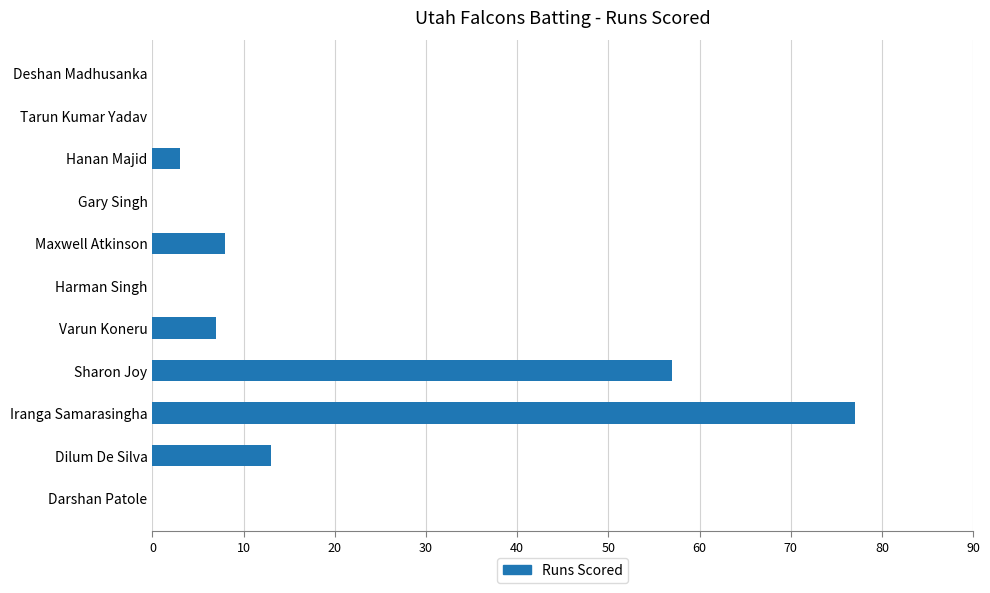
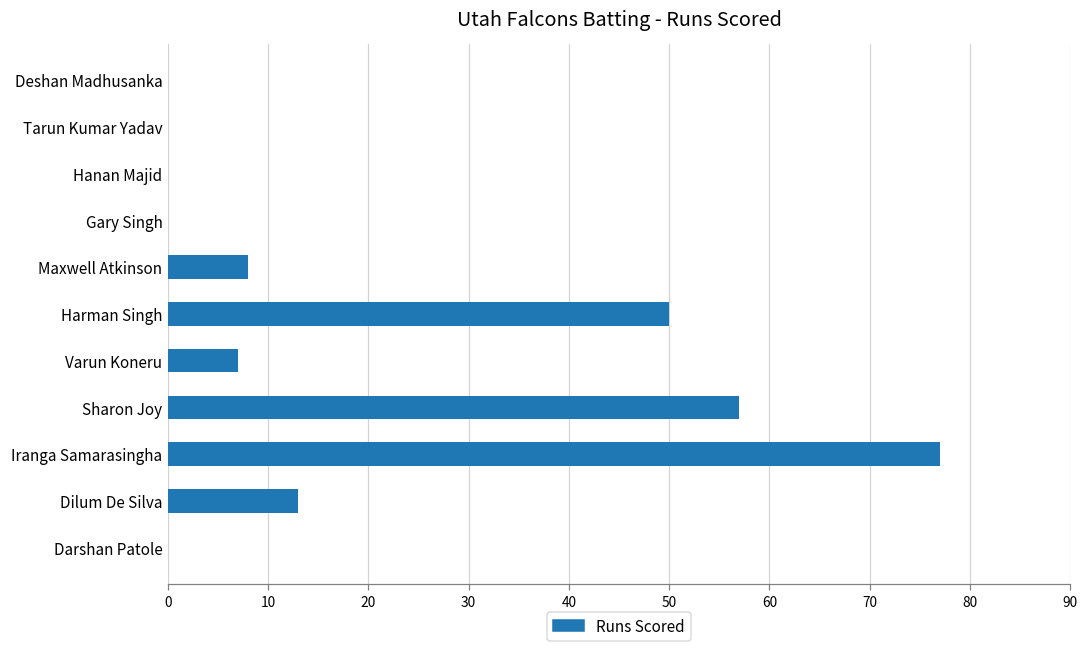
Hanan Majid: 3 -> 0
Harman Singh: 0 -> 50
